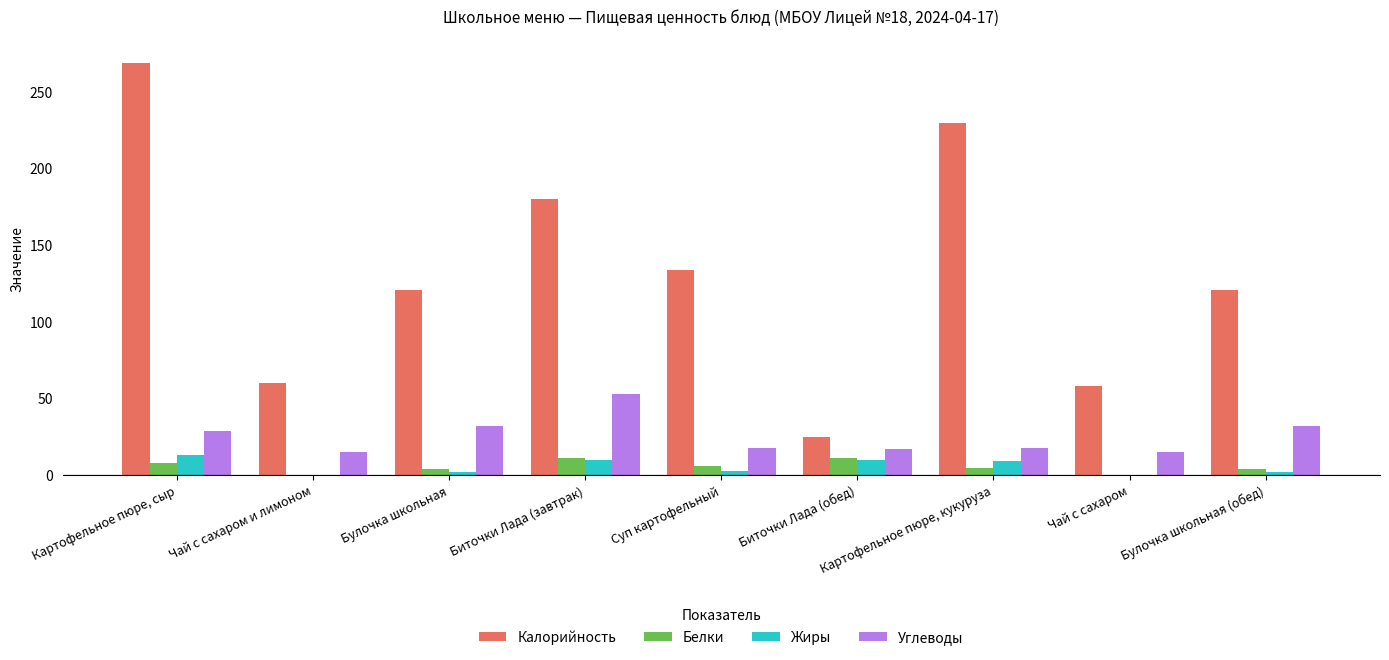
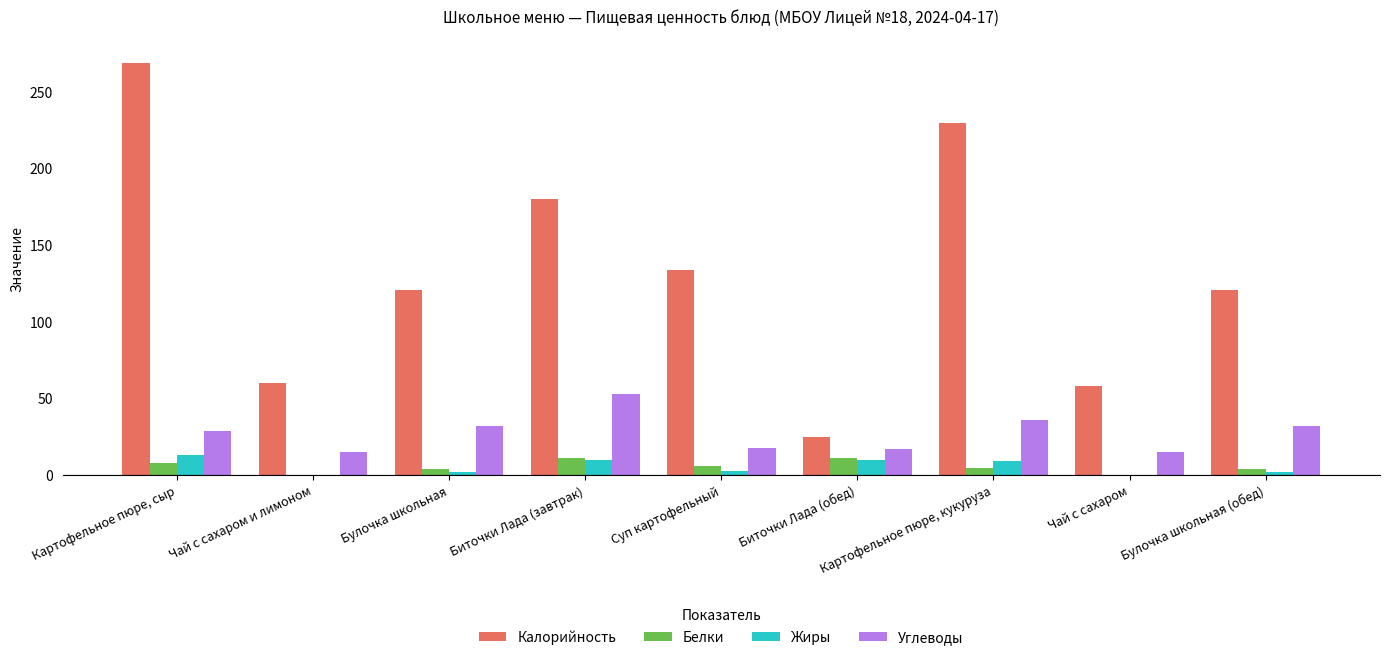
Углеводы, Картофельное пюре, кукуруза: 18 -> 36
